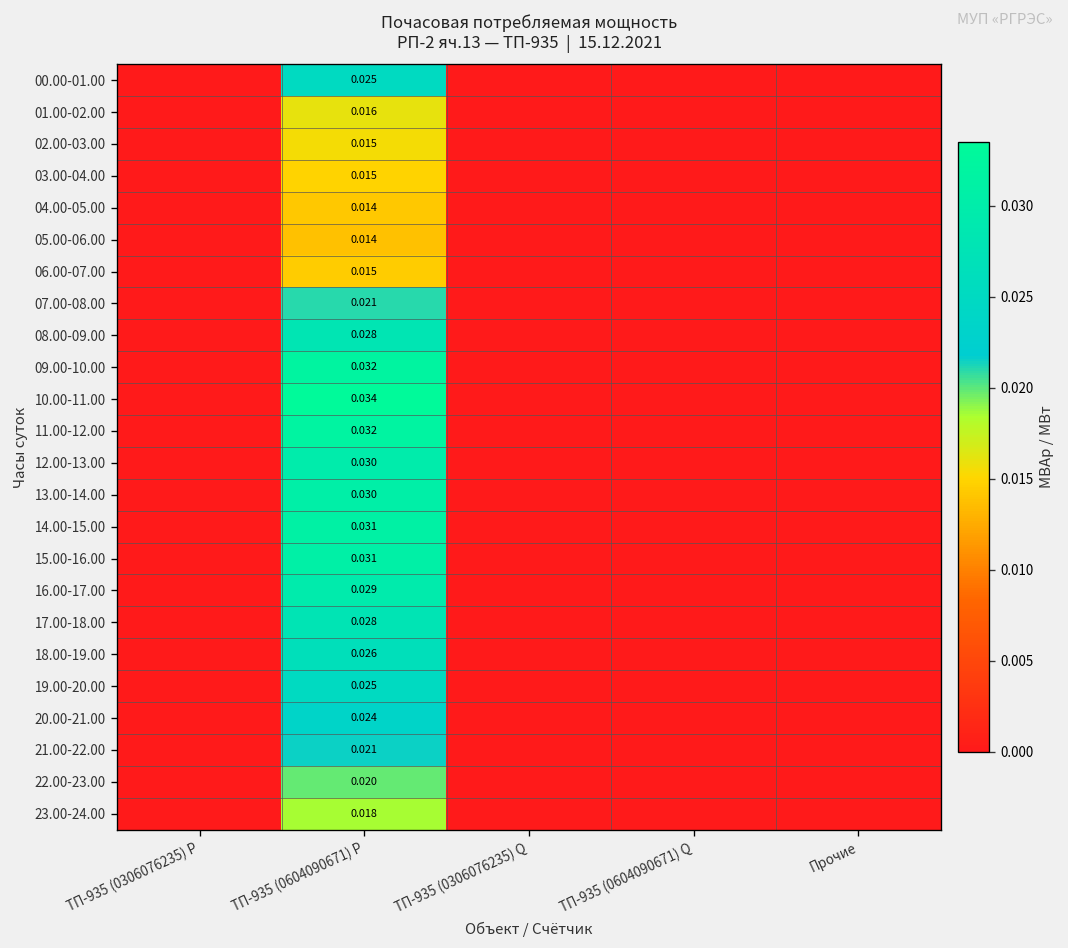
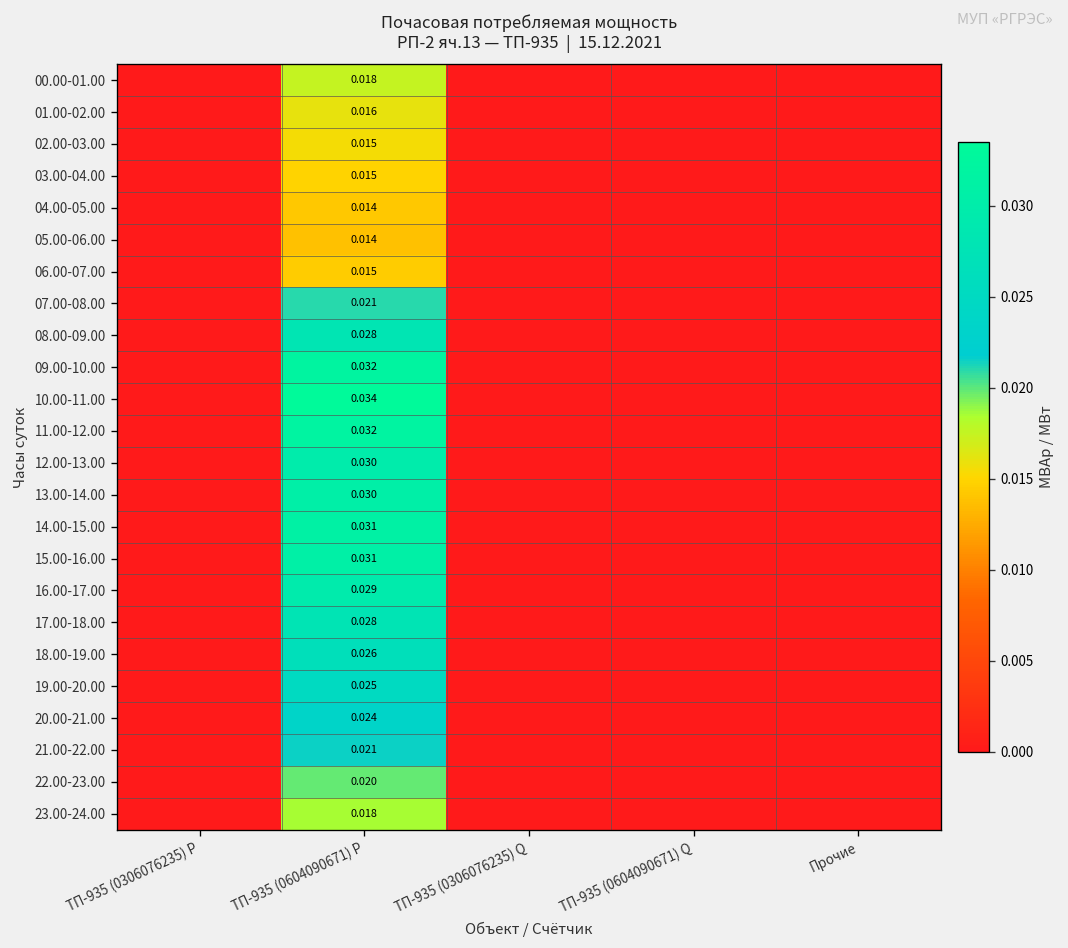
00.00-01.00, ТП-935 (0604090671) P: 0.025 -> 0.018
